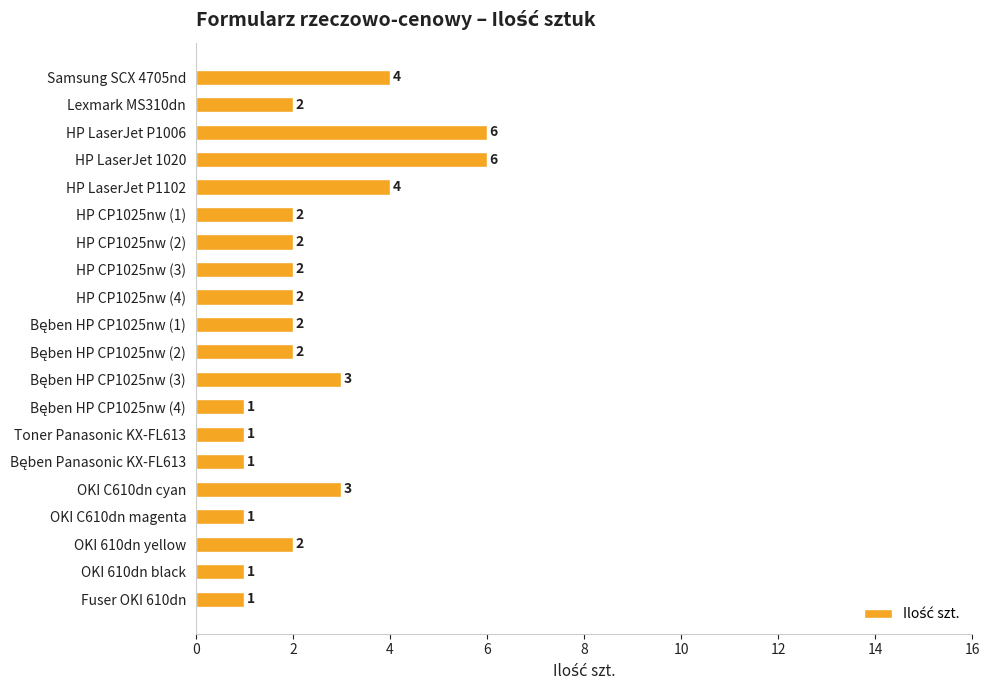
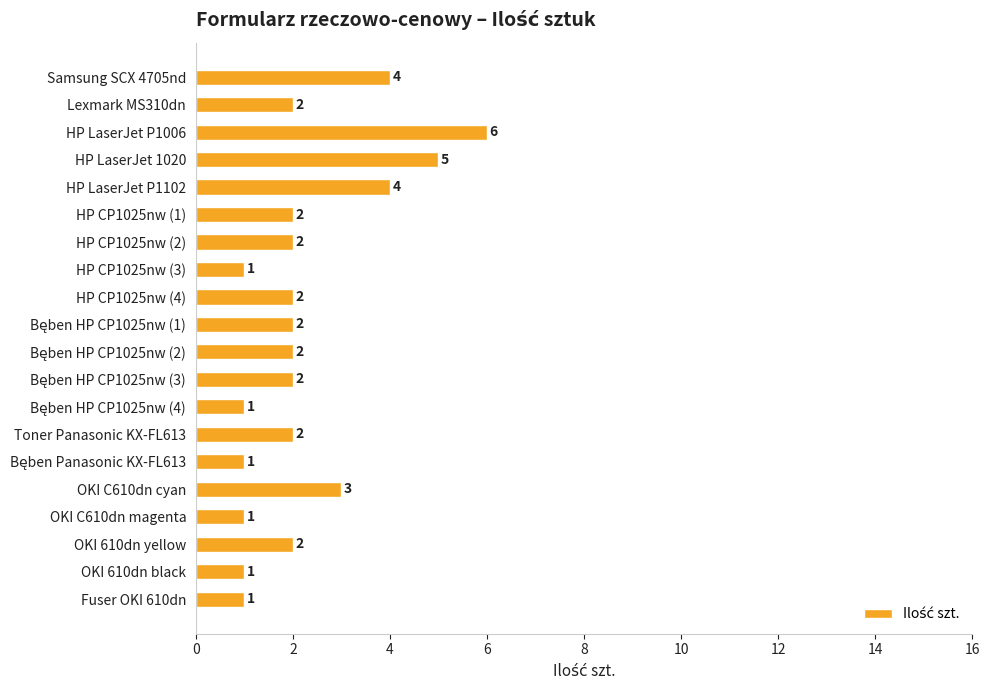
HP LaserJet 1020: 6 -> 5
HP CP1025nw (3): 2 -> 1
Bęben HP CP1025nw (3): 3 -> 2
Toner Panasonic KX-FL613: 1 -> 2
